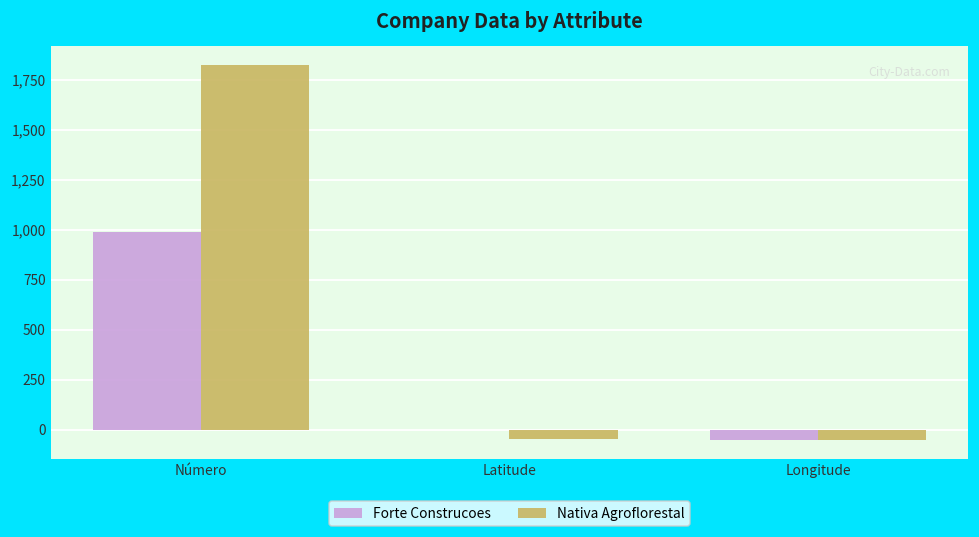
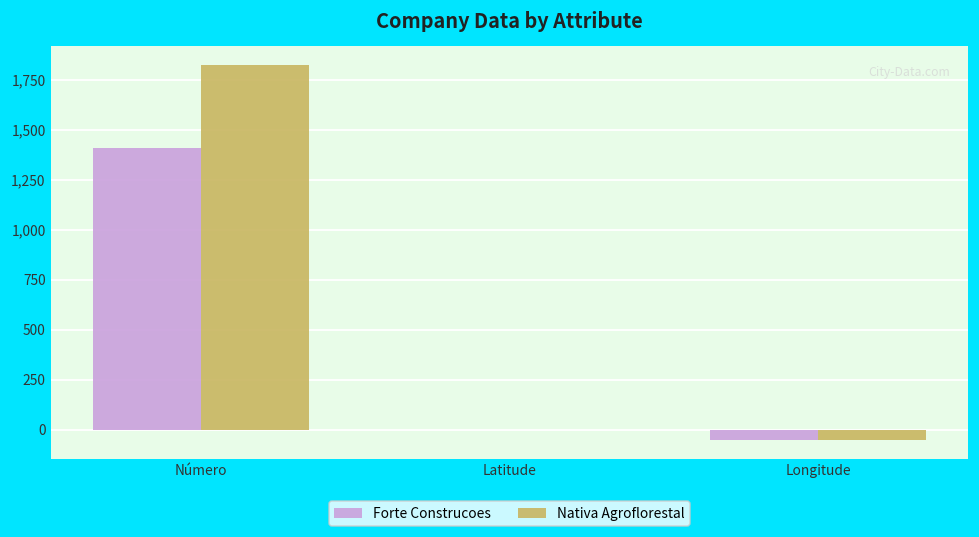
Forte Construcoes, Número: 990 -> 1,410
Nativa Agroflorestal, Latitude: -50 -> 0
